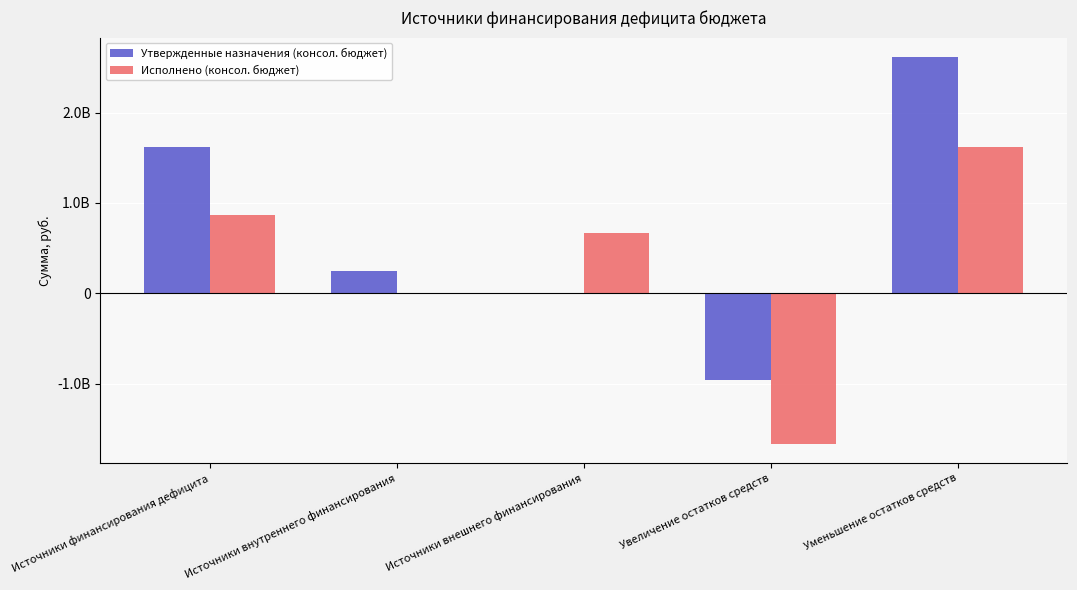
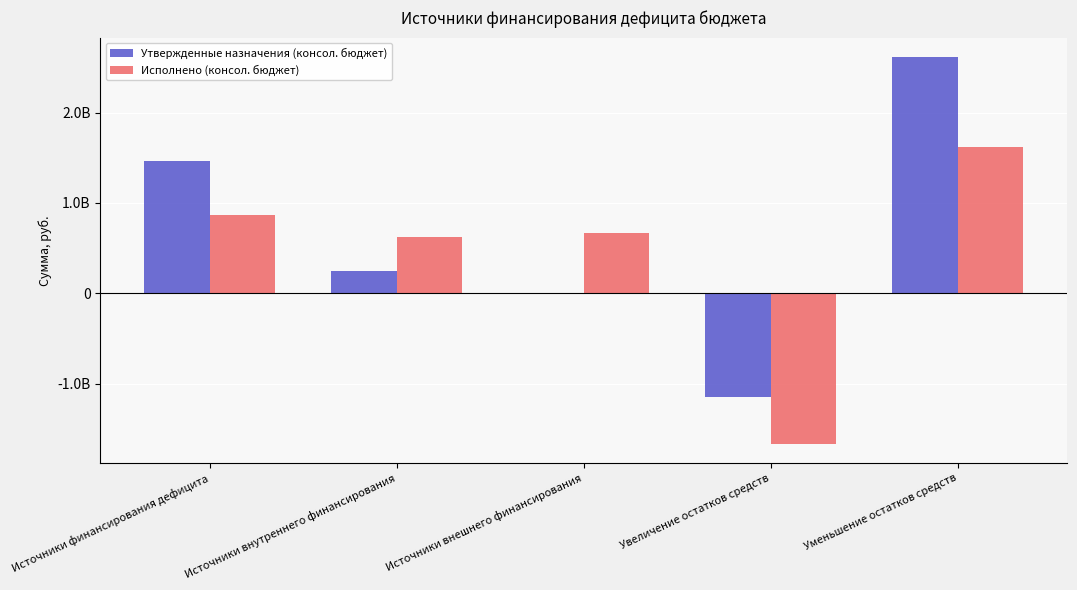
Утвержденные назначения (консол. бюджет), Источники финансирования дефицита: 1600000000 -> 1500000000
Исполнено (консол. бюджет), Источники внутреннего финансирования: 0 -> 600000000
Утвержденные назначения (консол. бюджет), Увеличение остатков средств: -1000000000 -> -1100000000
